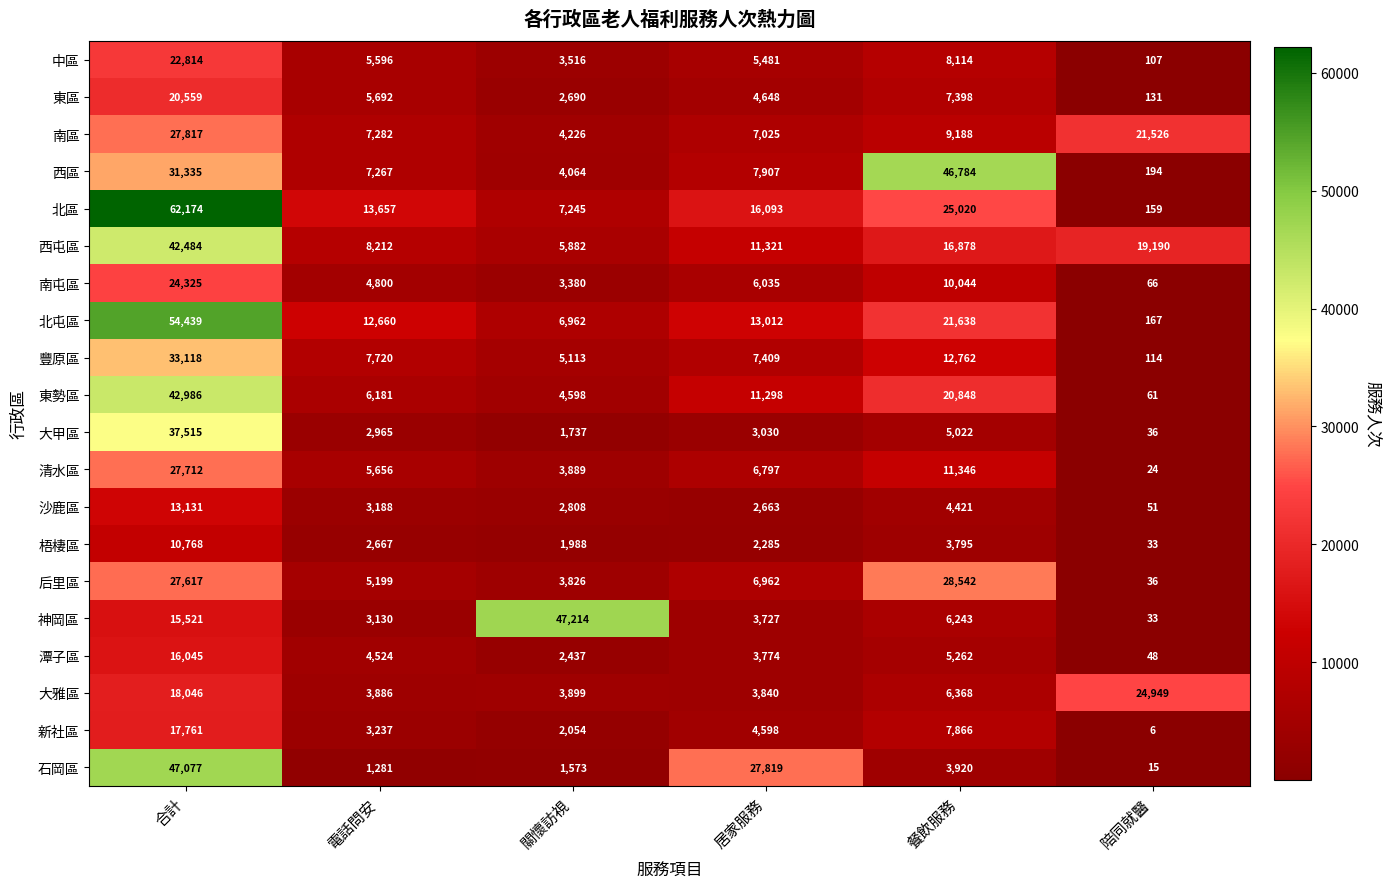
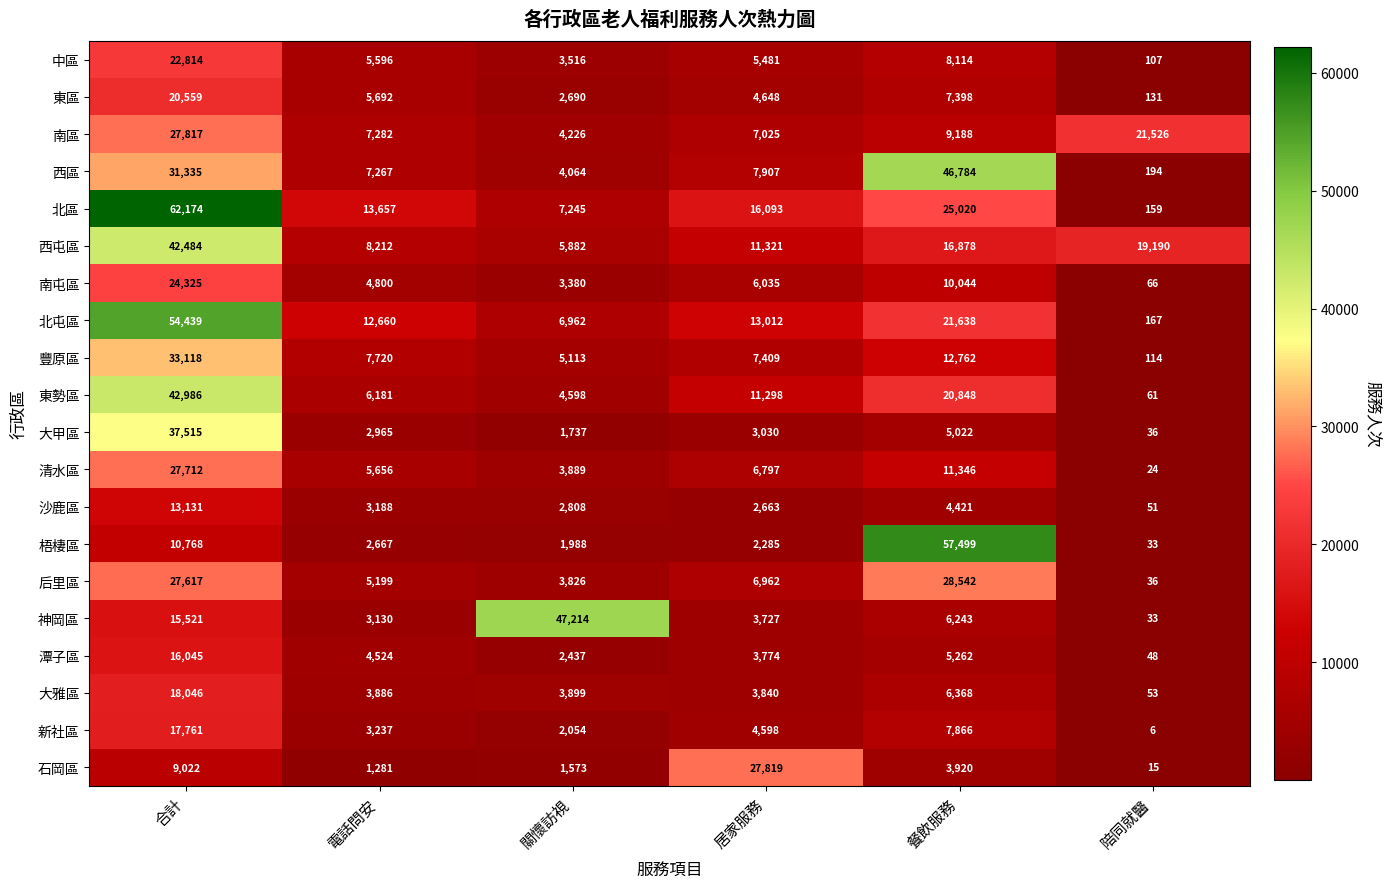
梧棲區, 餐飲服務: 3,795 -> 57,499
大雅區, 陪同就醫: 24,949 -> 53
石岡區, 合計: 47,077 -> 9,022
